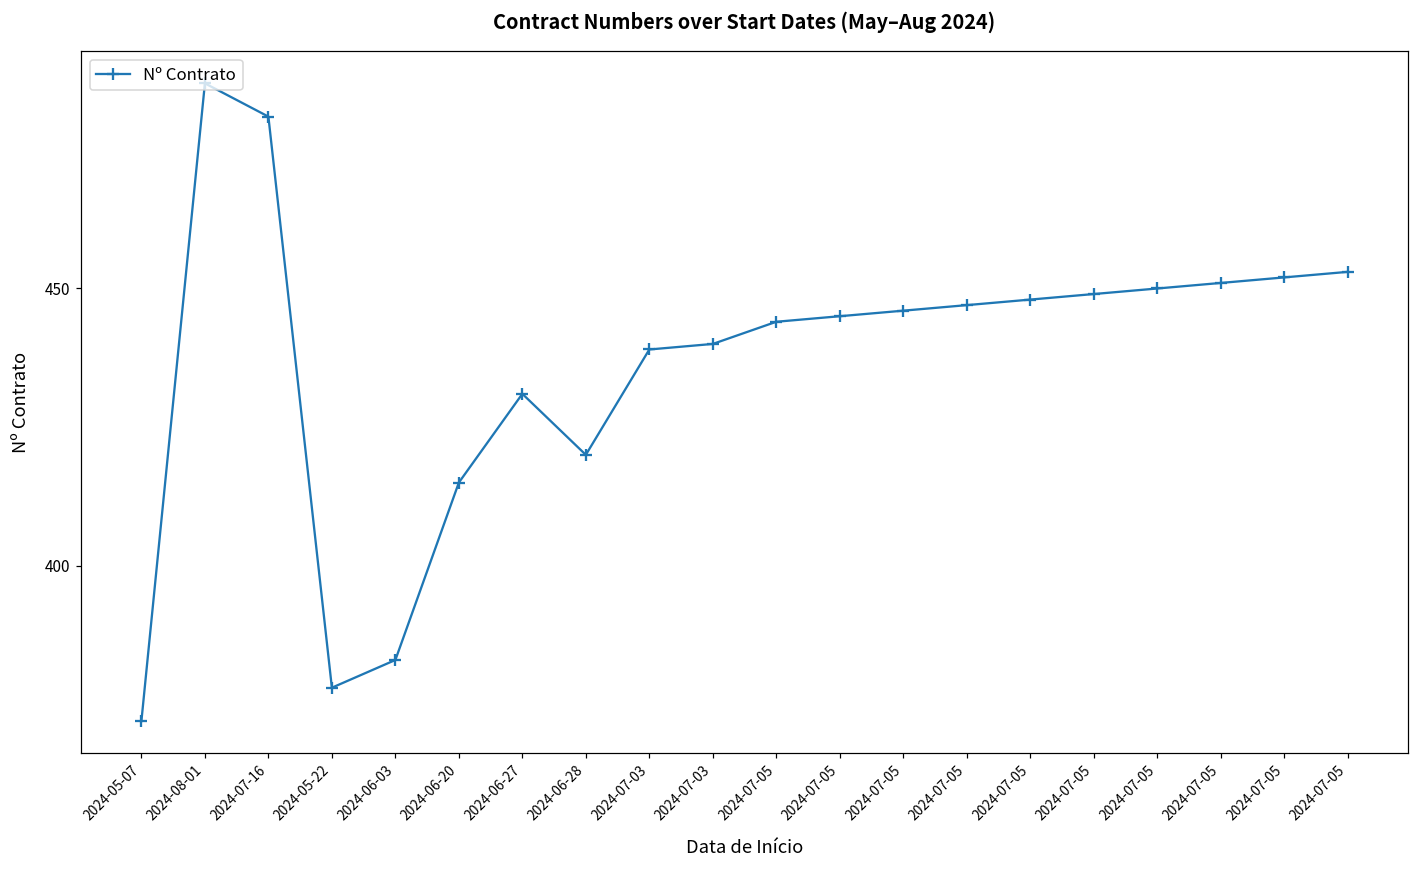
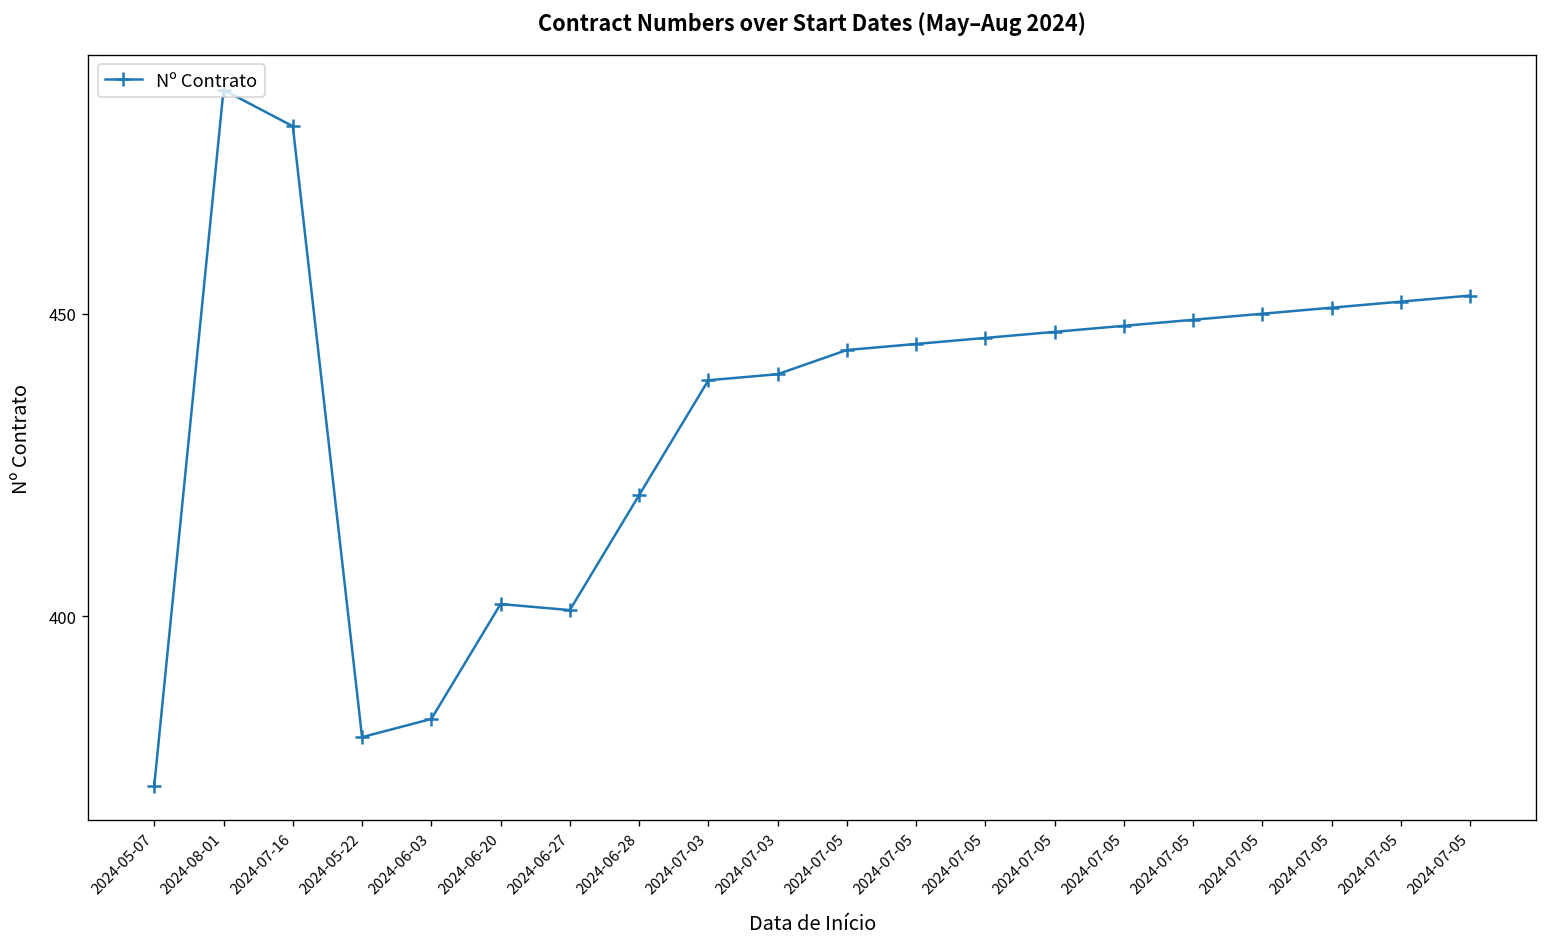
2024-05-22: 378 -> 380
2024-06-20: 415 -> 402
2024-06-27: 431 -> 401
